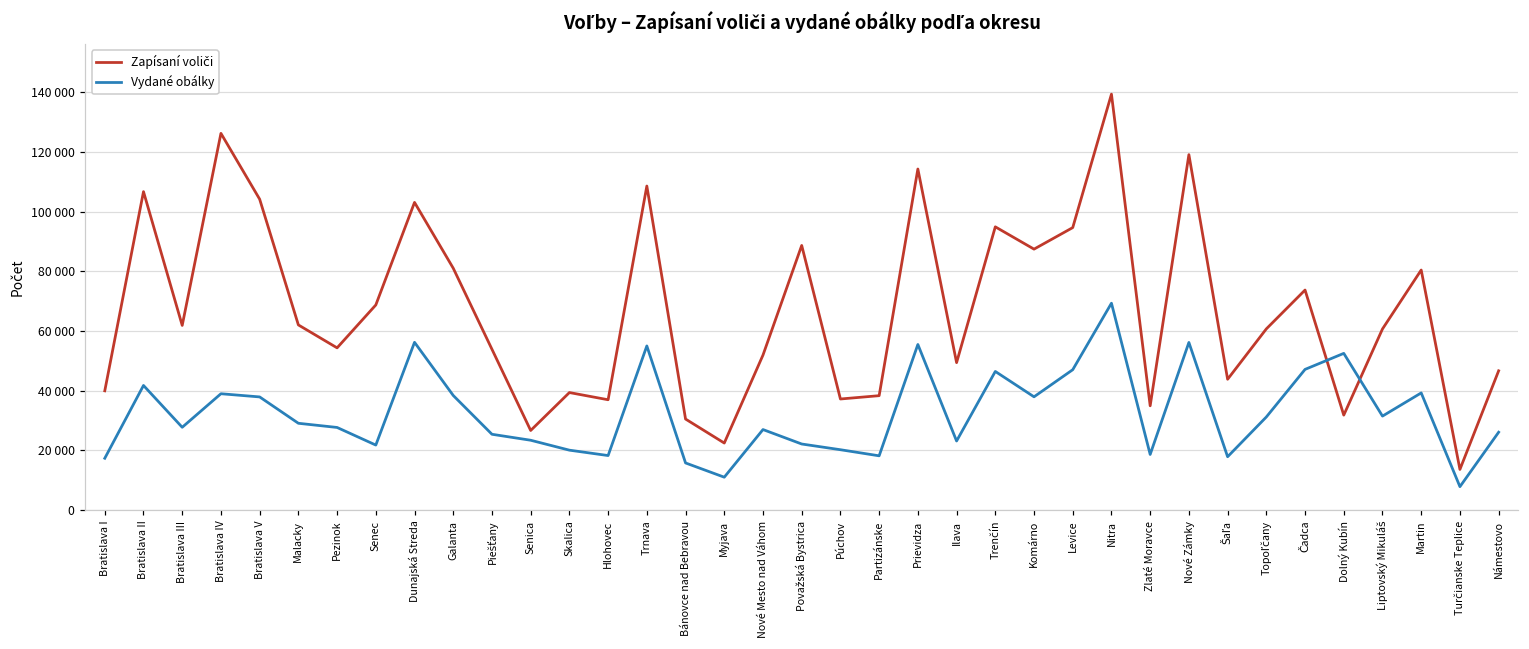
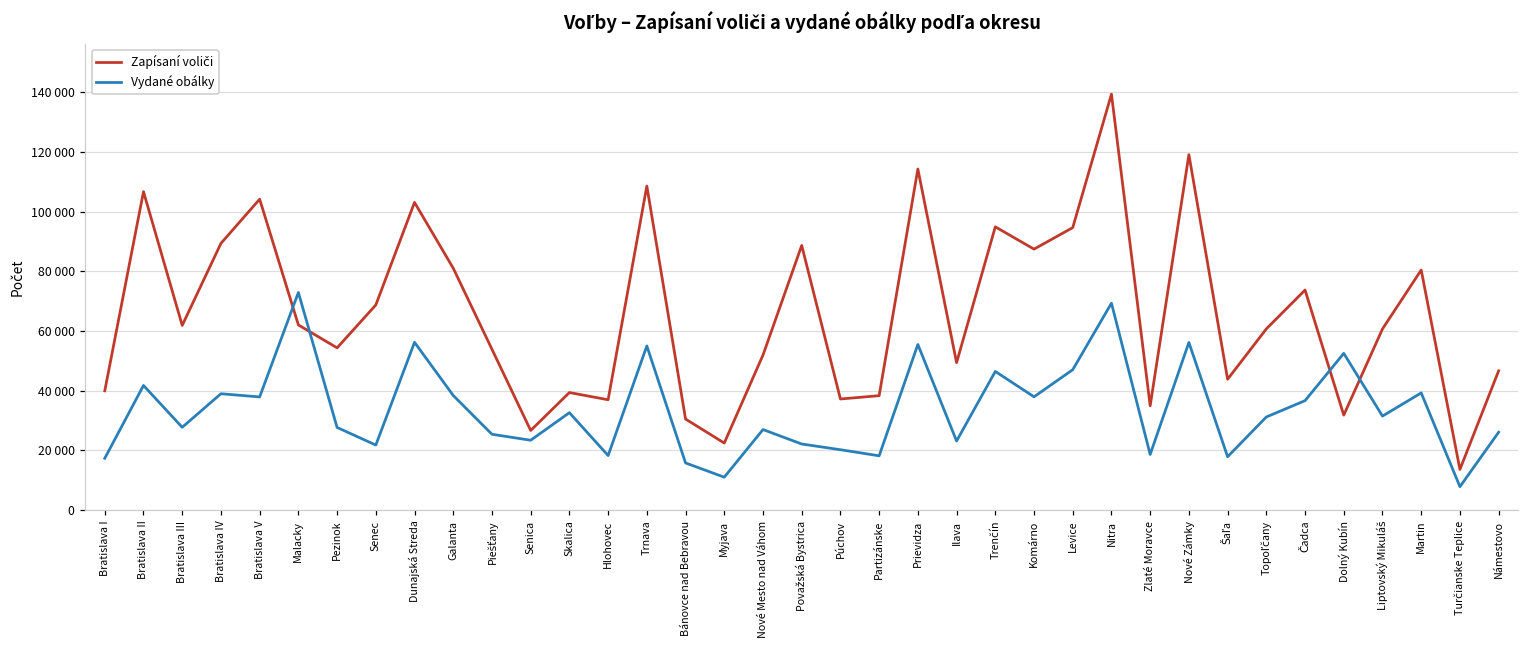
Zapísaní voliči, Bratislava IV: 126000 -> 89000
Vydané obálky, Malacky: 29000 -> 73000
Vydané obálky, Skalica: 20000 -> 33000
Vydané obálky, Čadca: 47000 -> 37000
